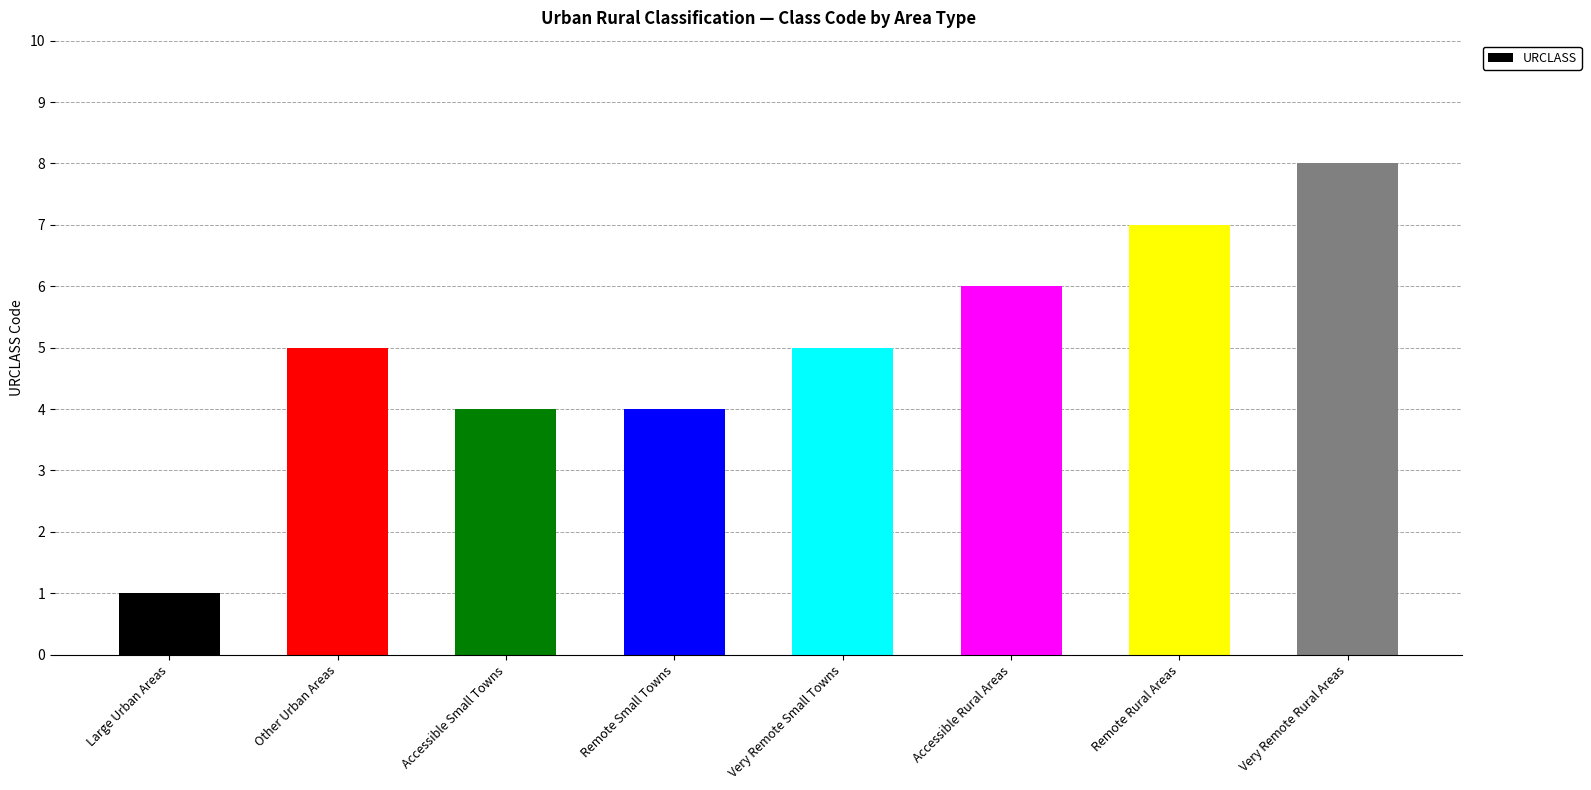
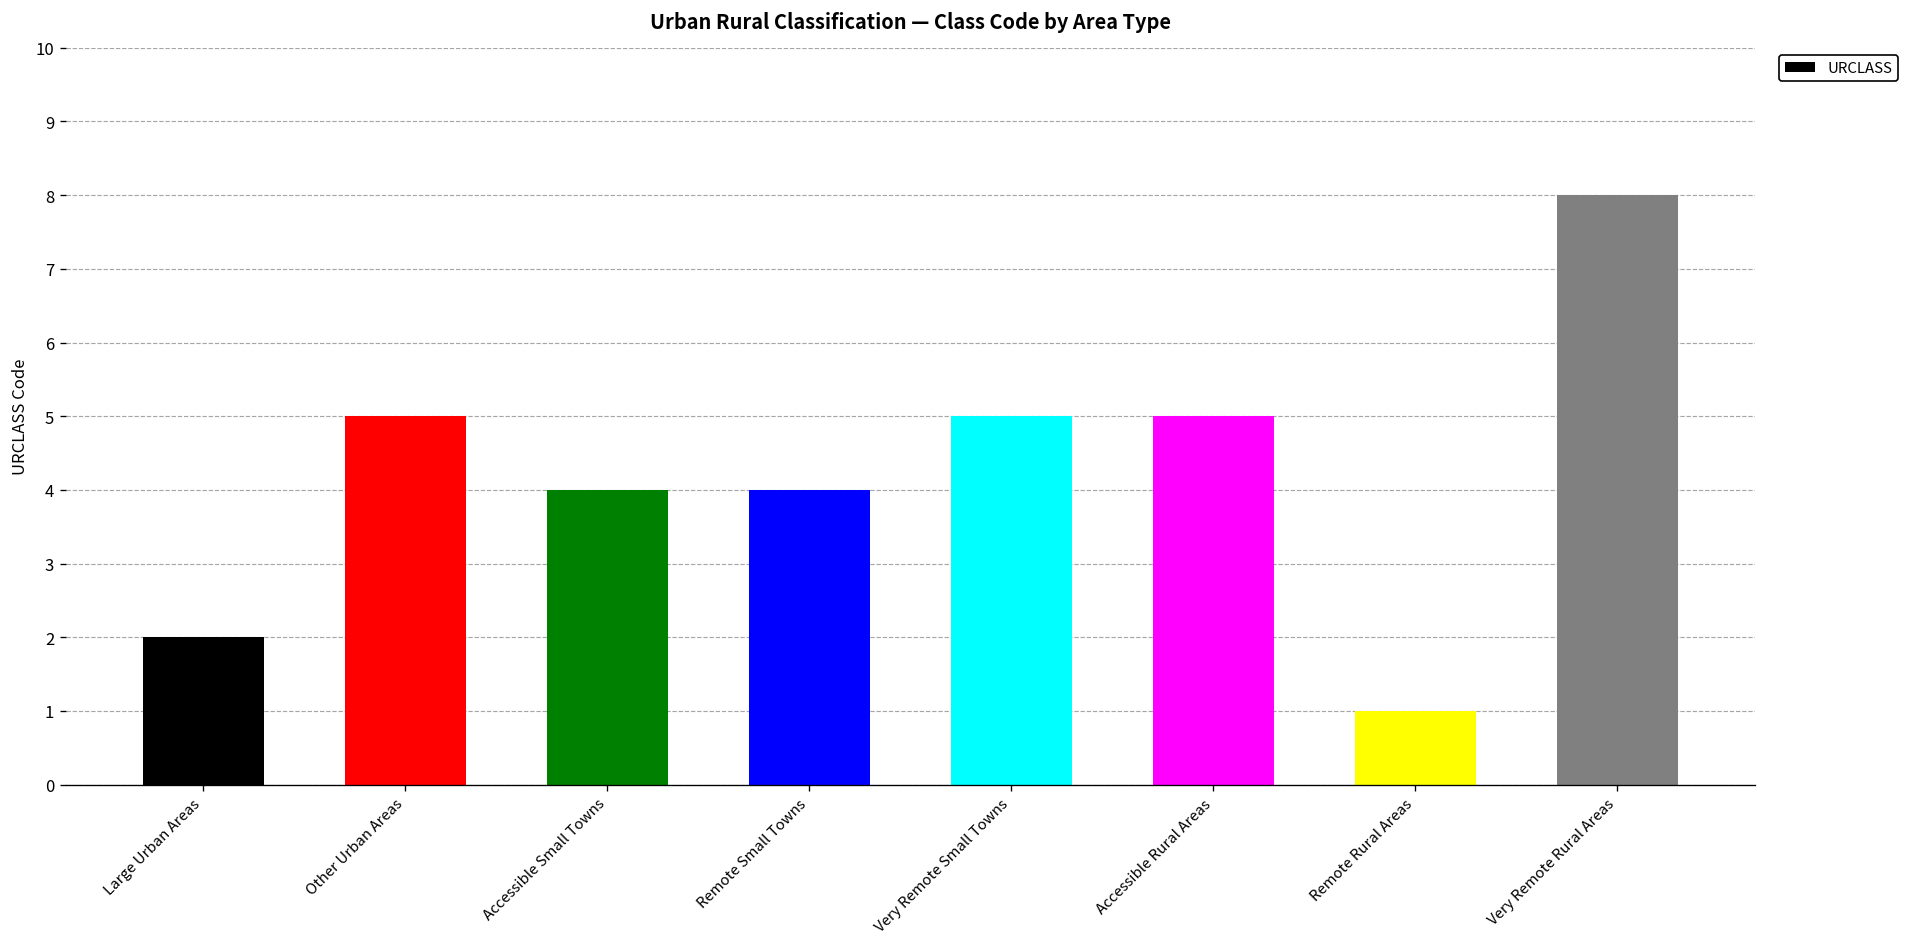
Large Urban Areas: 1 -> 2
Accessible Rural Areas: 6 -> 5
Remote Rural Areas: 7 -> 1
